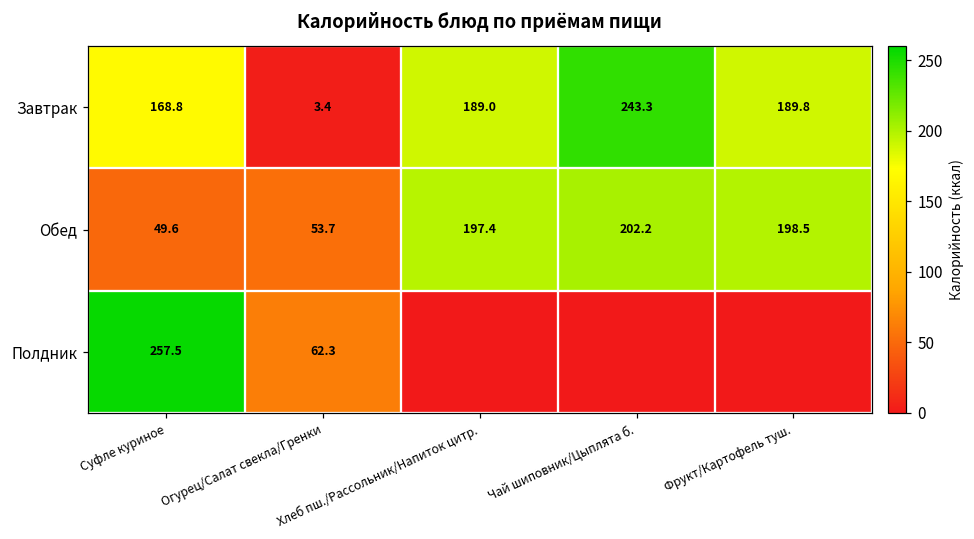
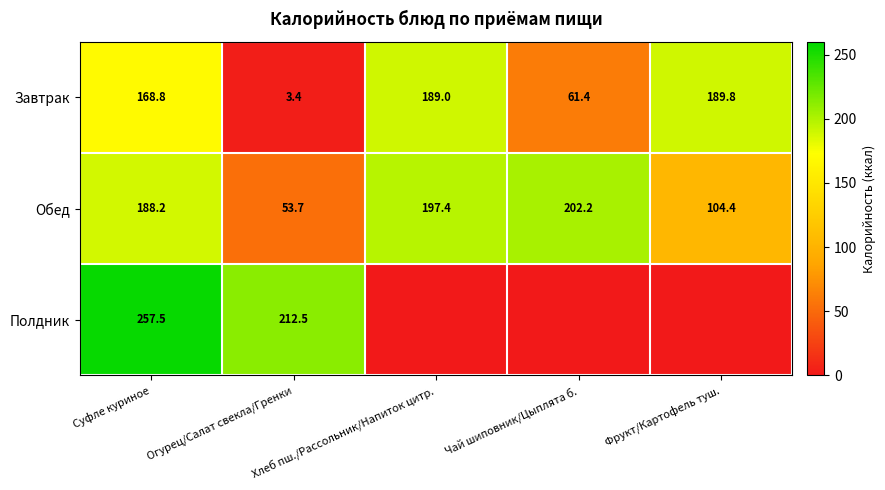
Завтрак, Чай шиповник/Цыплята б.: 243.3 -> 61.4
Обед, Суфле куриное: 49.6 -> 188.2
Обед, Фрукт/Картофель туш.: 198.5 -> 104.4
Полдник, Огурец/Салат свекла/Гренки: 62.3 -> 212.5
